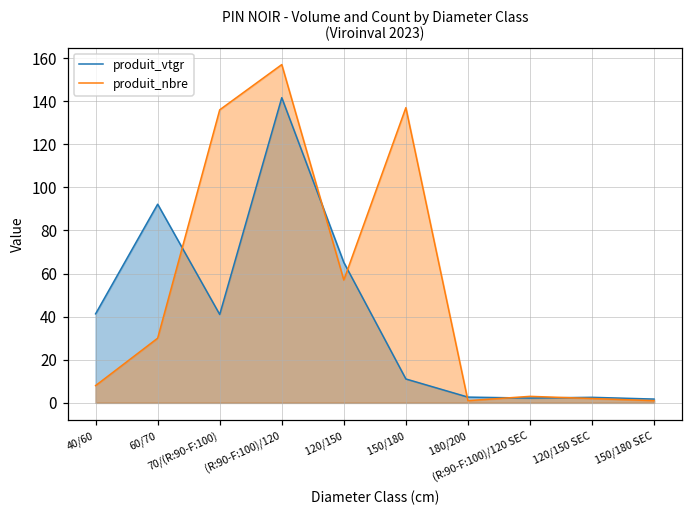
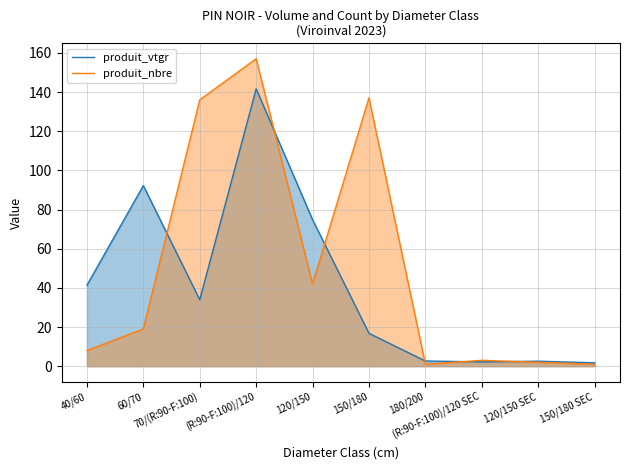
produit_nbre, 60/70: 30 -> 19
produit_vtgr, 70/(R:90-F:100): 41 -> 34
produit_vtgr, 120/150: 65 -> 75
produit_nbre, 120/150: 57 -> 42
produit_vtgr, 150/180: 11 -> 17
